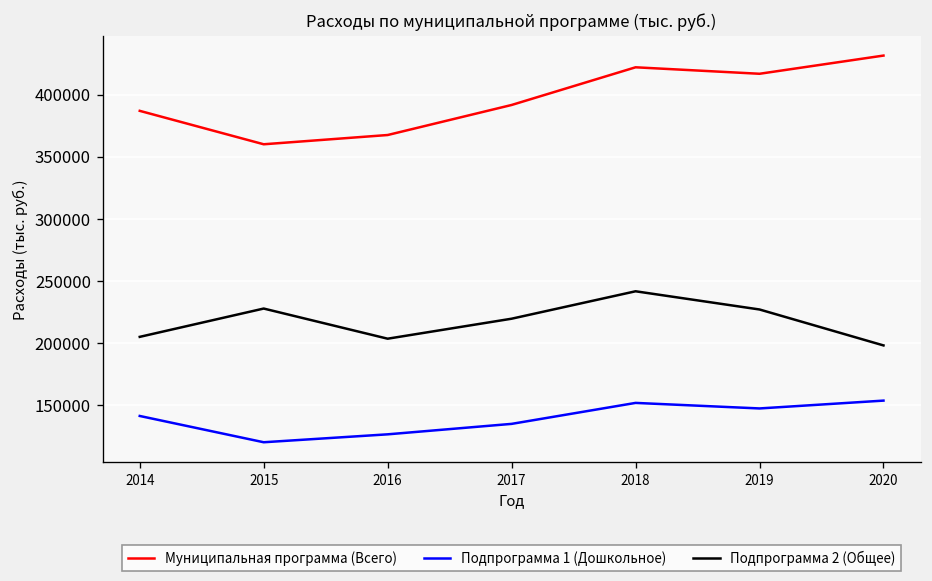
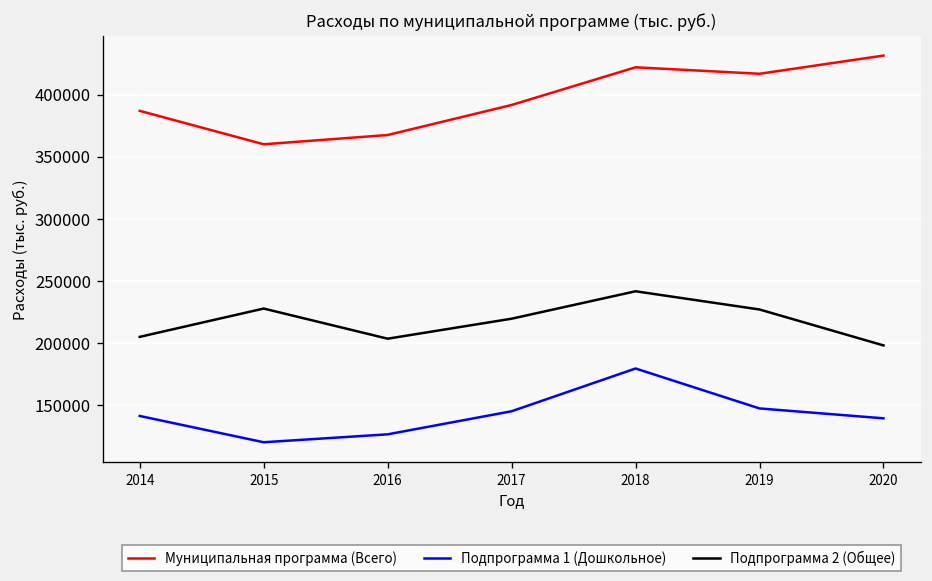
Подпрограмма 1 (Дошкольное), 2017: 135000 -> 145000
Подпрограмма 1 (Дошкольное), 2018: 151000 -> 179000
Подпрограмма 1 (Дошкольное), 2020: 153000 -> 139000
